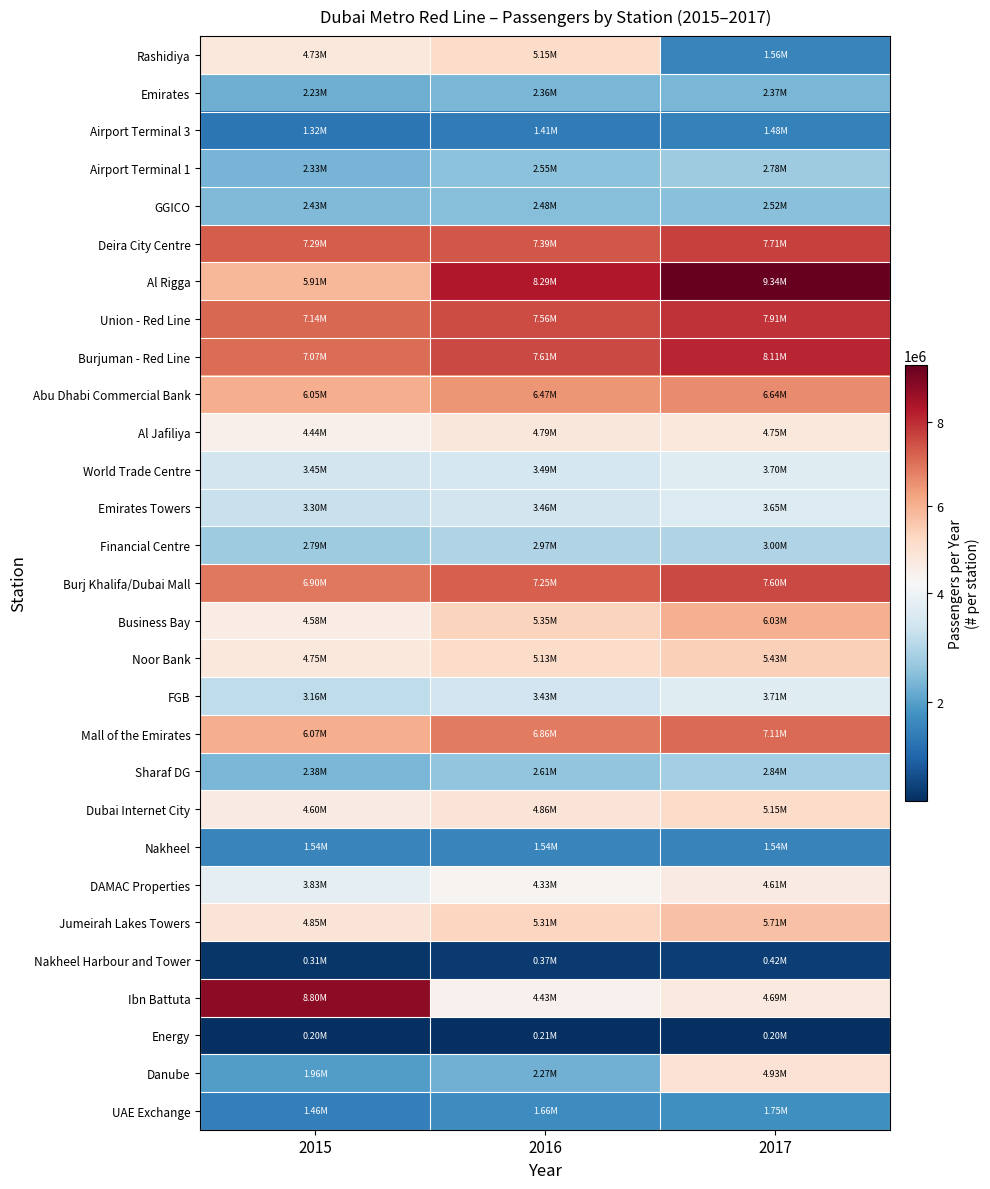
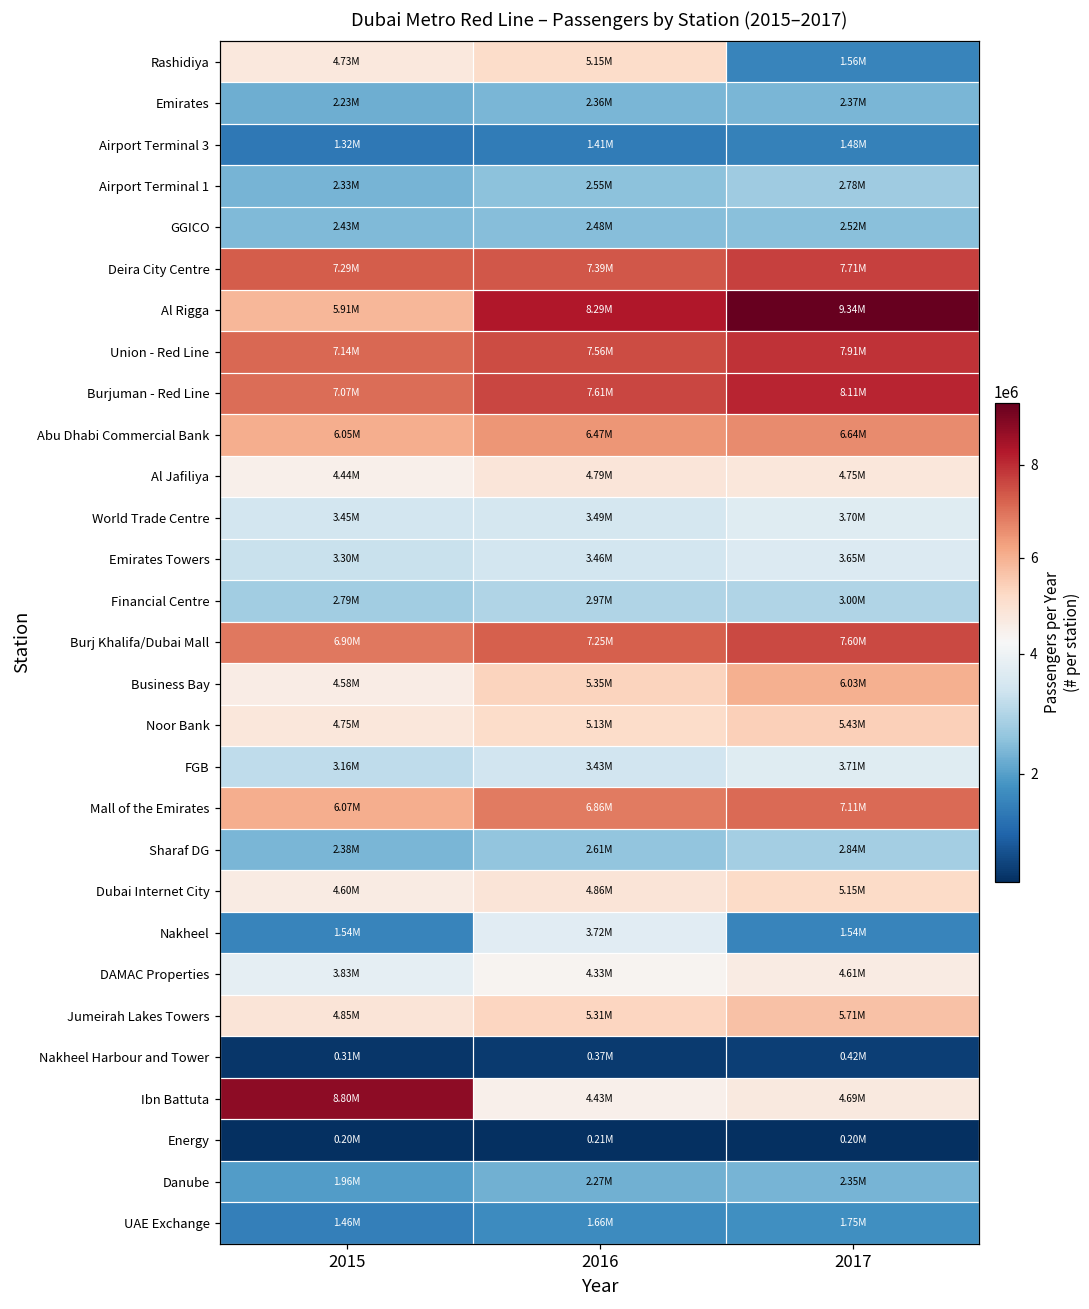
Nakheel, 2016: 1.54M -> 3.72M
Danube, 2017: 4.93M -> 2.35M
